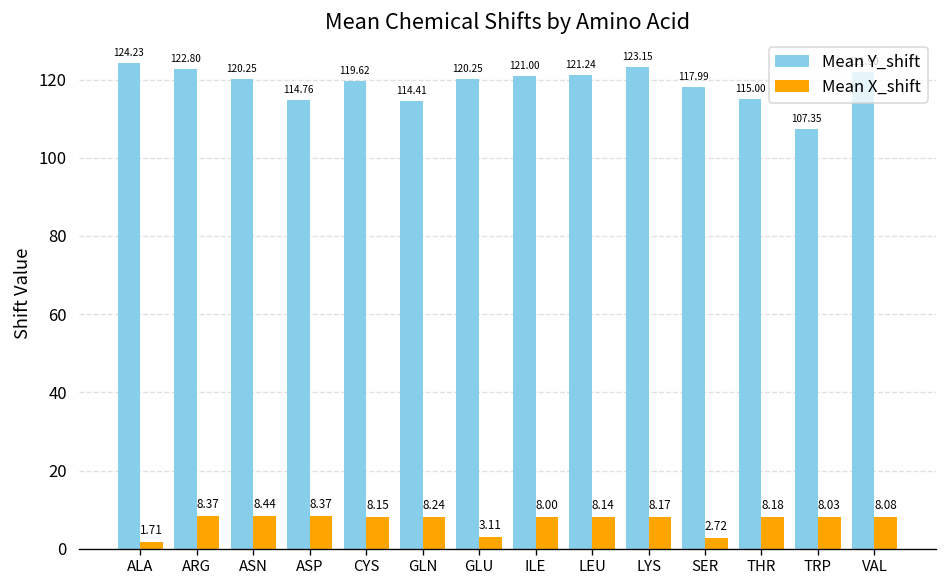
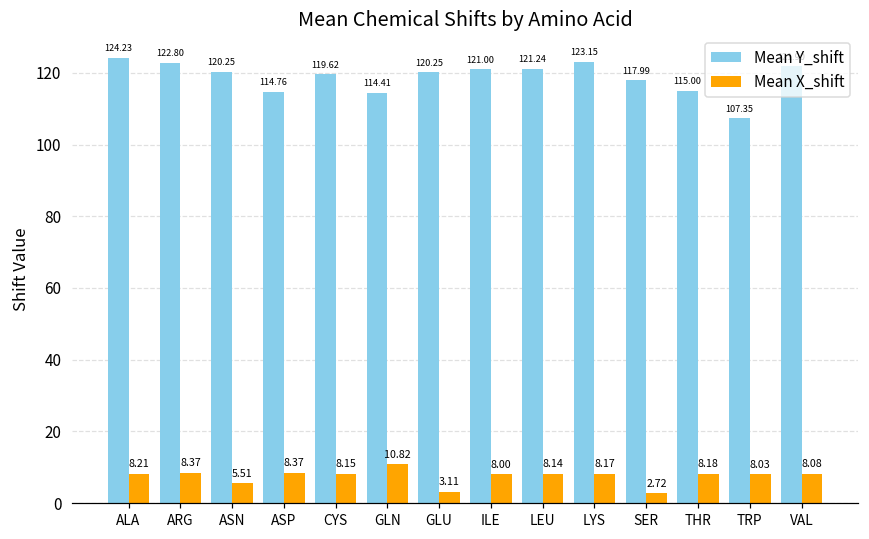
Mean X_shift, ALA: 1.71 -> 8.21
Mean X_shift, ASN: 8.44 -> 5.51
Mean X_shift, GLN: 8.24 -> 10.82
